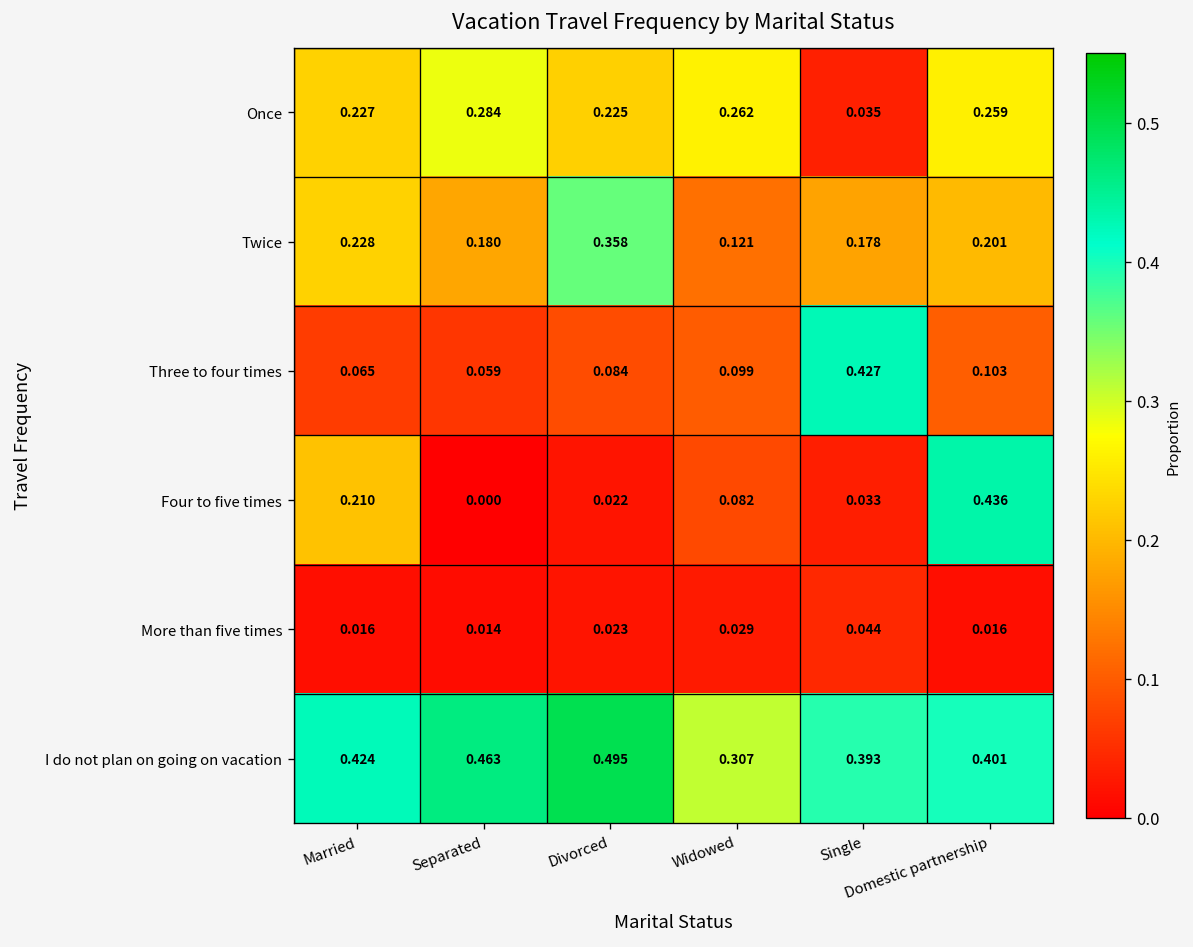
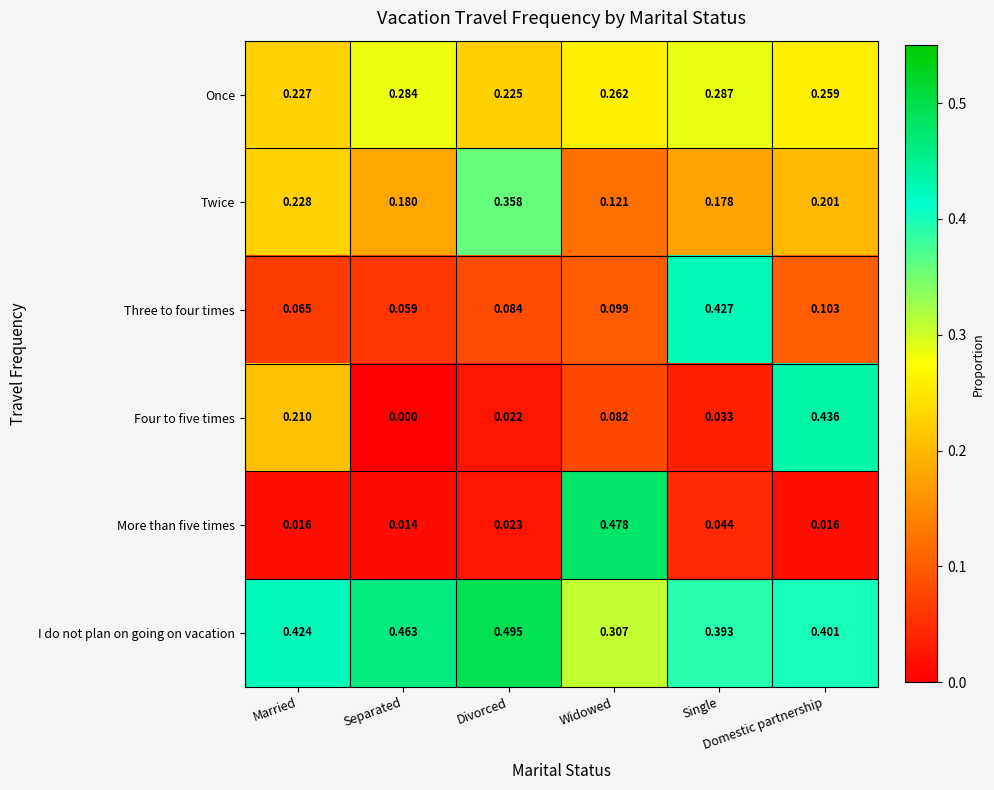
Once, Single: 0.035 -> 0.287
More than five times, Widowed: 0.029 -> 0.478
